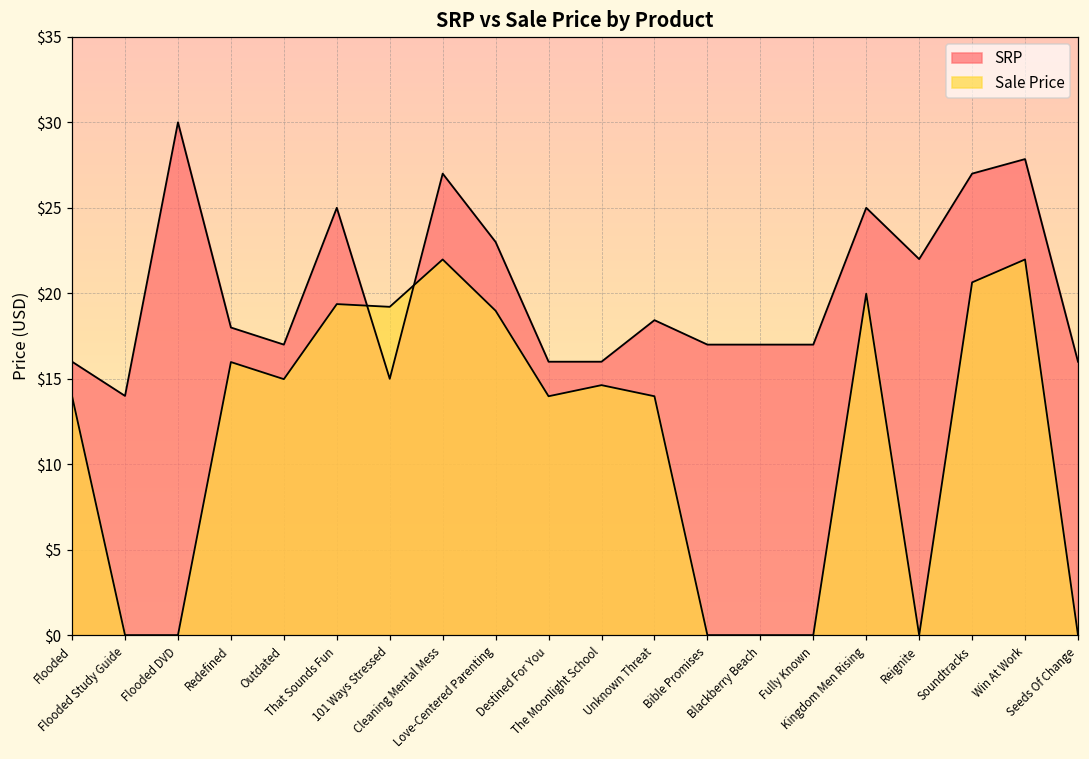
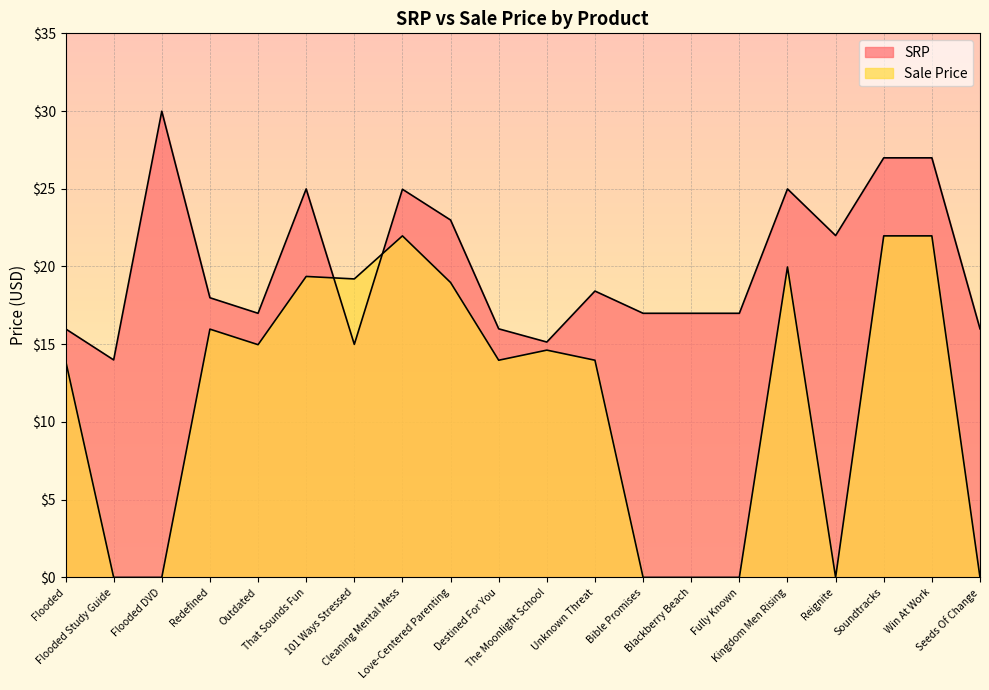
SRP, Cleaning Mental Mess: $27.0 -> $25.0
SRP, The Moonlight School: $16.0 -> $15.1
Sale Price, Soundtracks: $20.6 -> $22.0
SRP, Win At Work: $27.8 -> $27.0
